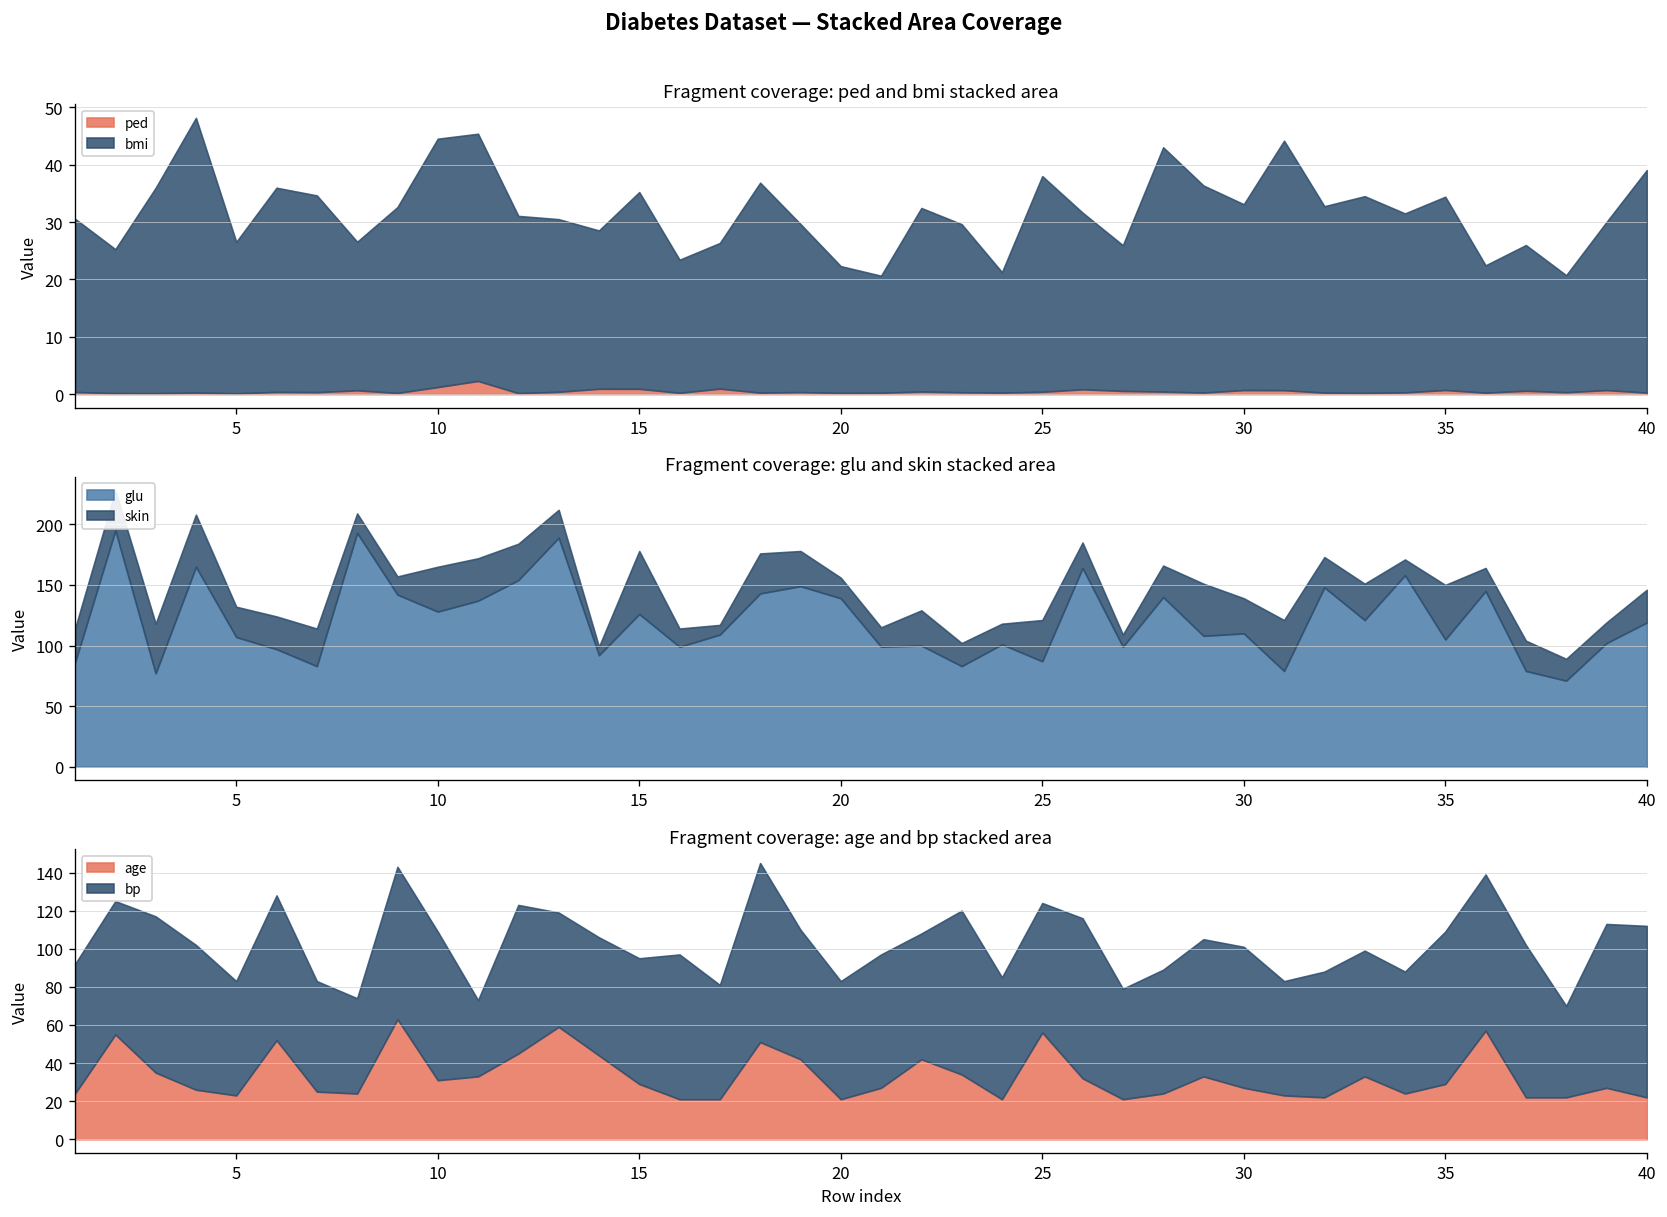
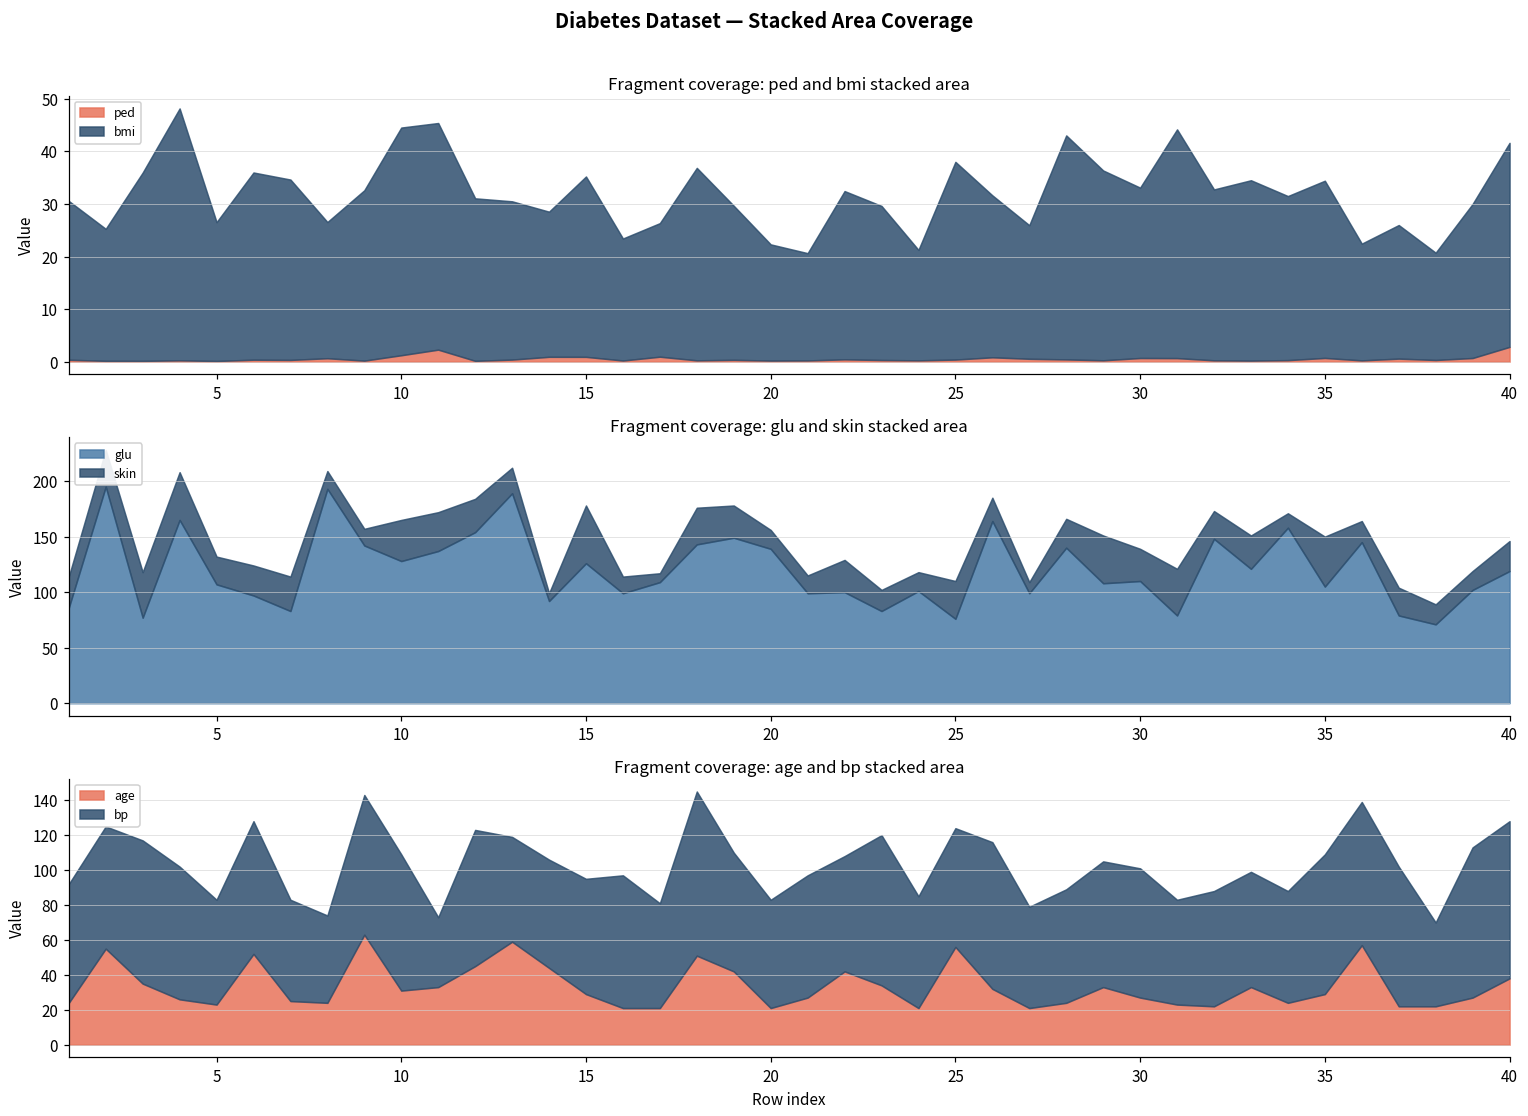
Fragment coverage: ped and bmi stacked area, ped, 40: 0 -> 3
Fragment coverage: glu and skin stacked area, glu, 25: 87 -> 76
Fragment coverage: age and bp stacked area, age, 40: 22 -> 38
